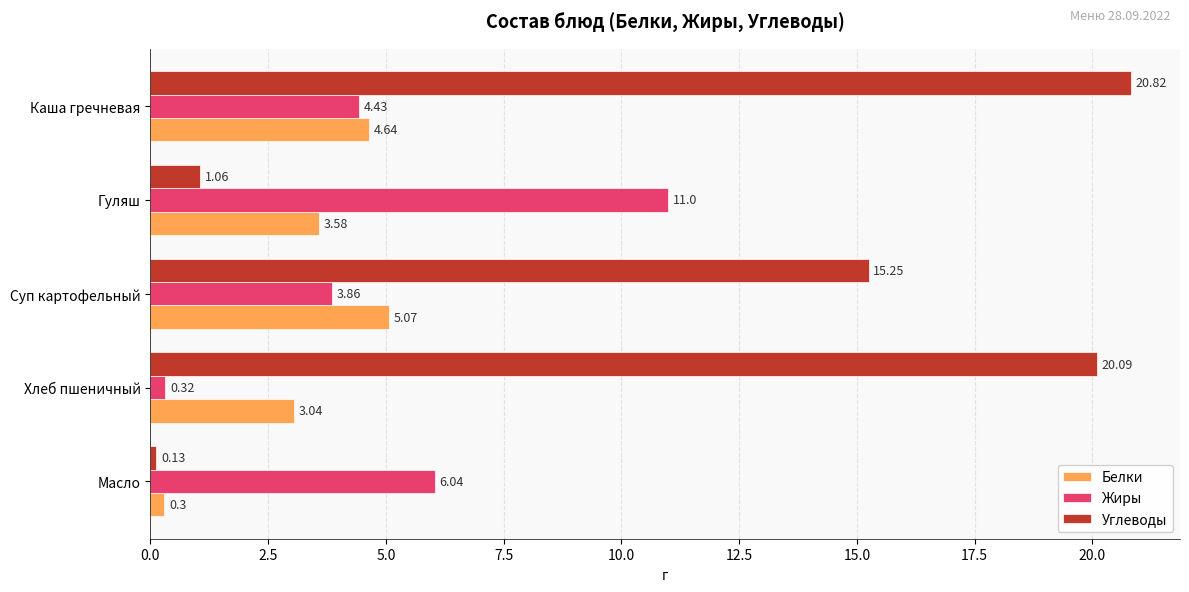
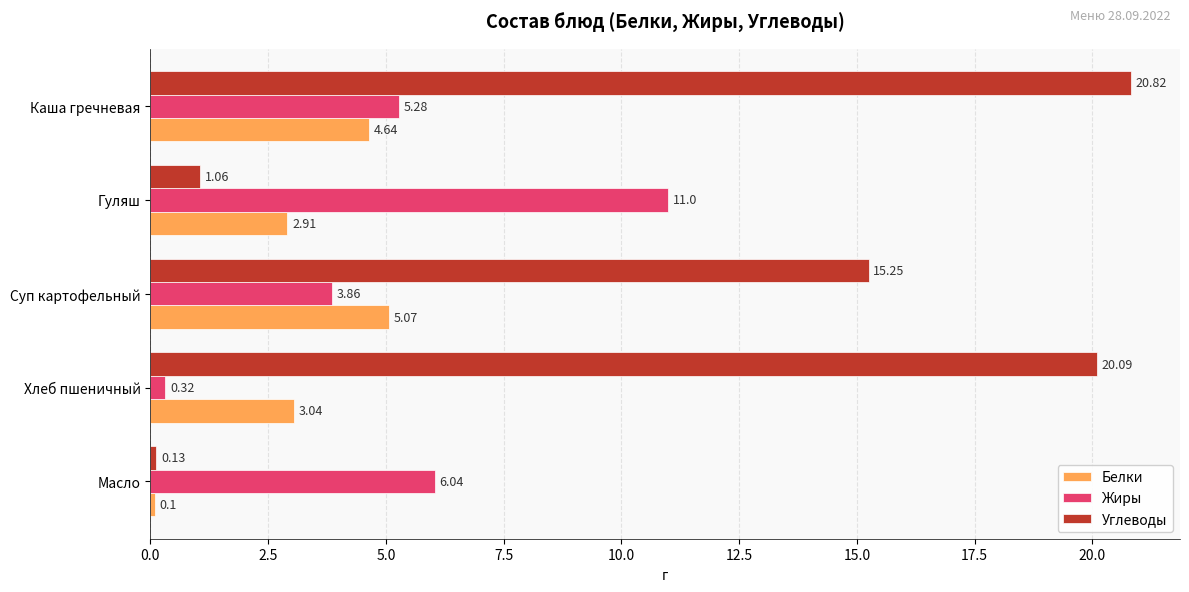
Жиры, Каша гречневая: 4.43 -> 5.28
Белки, Гуляш: 3.58 -> 2.91
Белки, Масло: 0.3 -> 0.1
